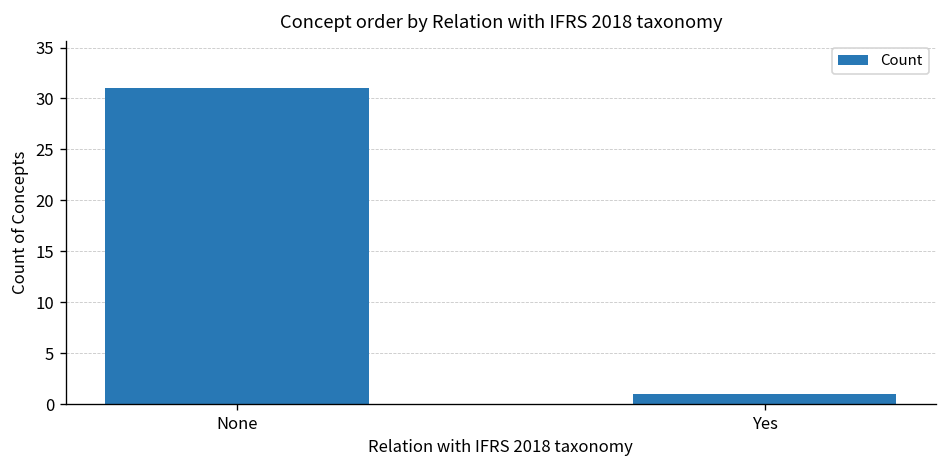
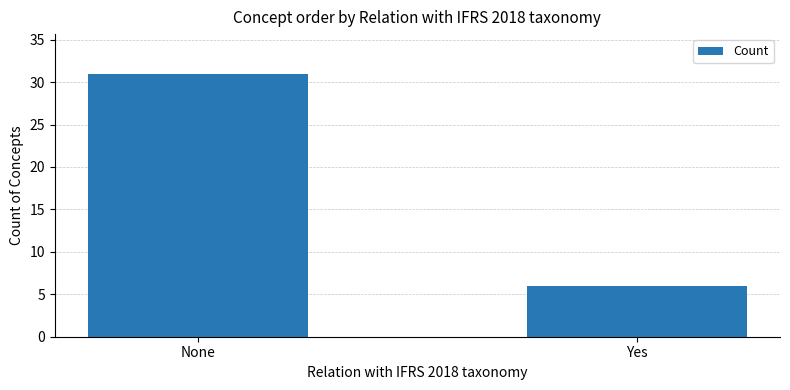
Yes: 1 -> 6
